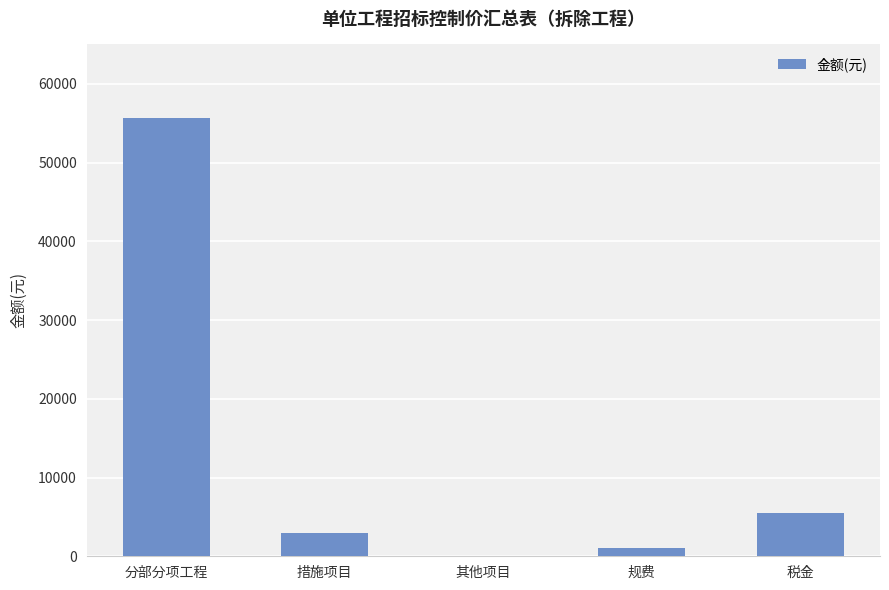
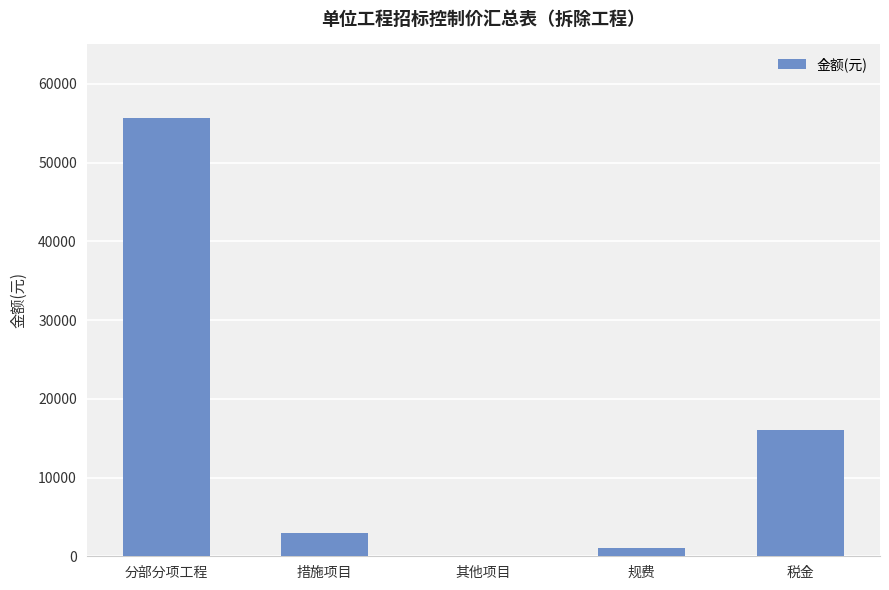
税金: 6000 -> 16000
